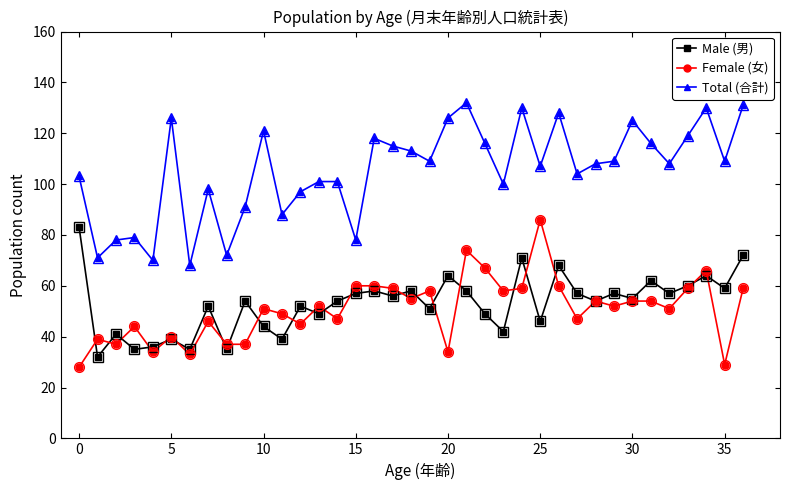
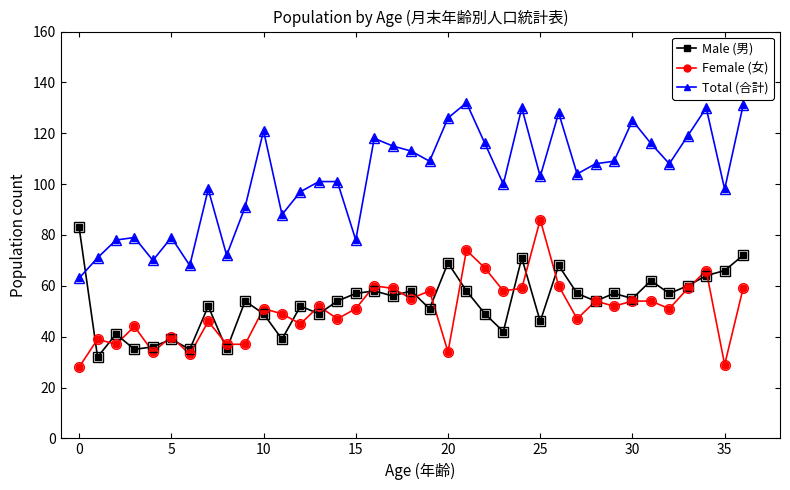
Total (合計), 0: 103 -> 63
Total (合計), 5: 126 -> 79
Male (男), 10: 44 -> 49
Female (女), 15: 60 -> 51
Male (男), 20: 64 -> 69
Total (合計), 25: 107 -> 103
Male (男), 35: 59 -> 66
Total (合計), 35: 109 -> 98
